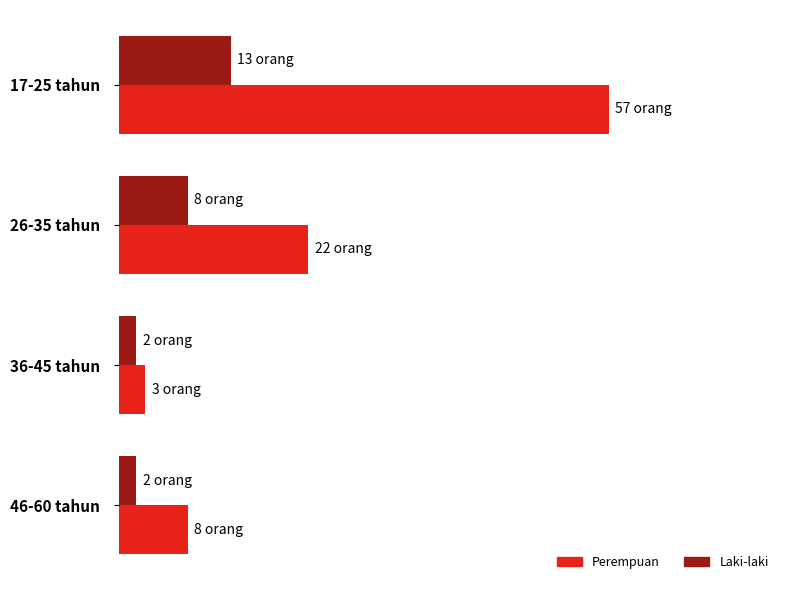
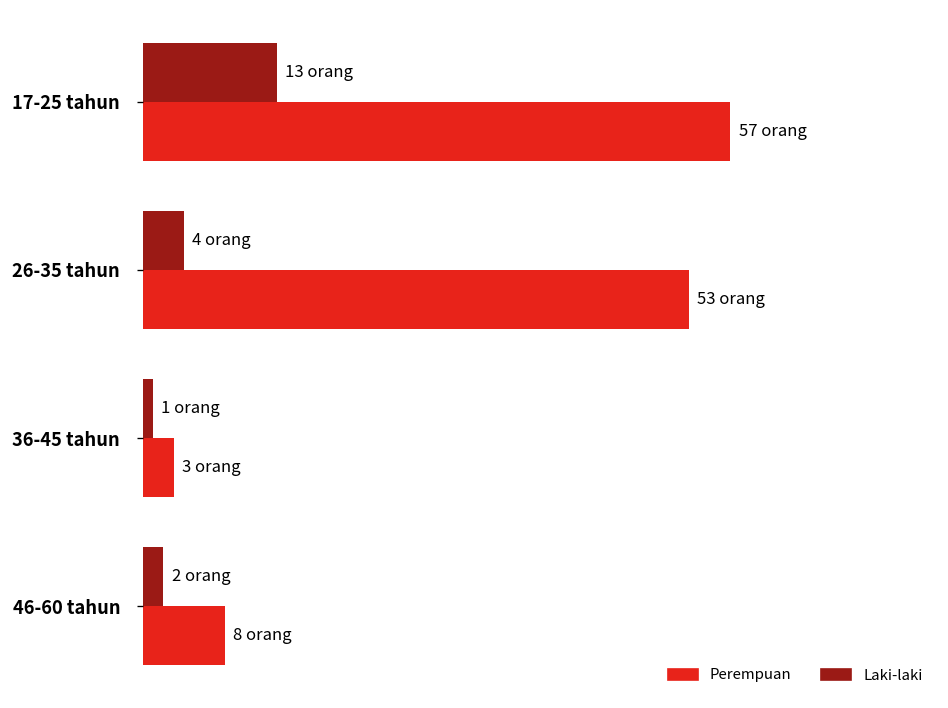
Laki-laki, 26-35 tahun: 8 -> 4
Perempuan, 26-35 tahun: 22 -> 53
Laki-laki, 36-45 tahun: 2 -> 1
